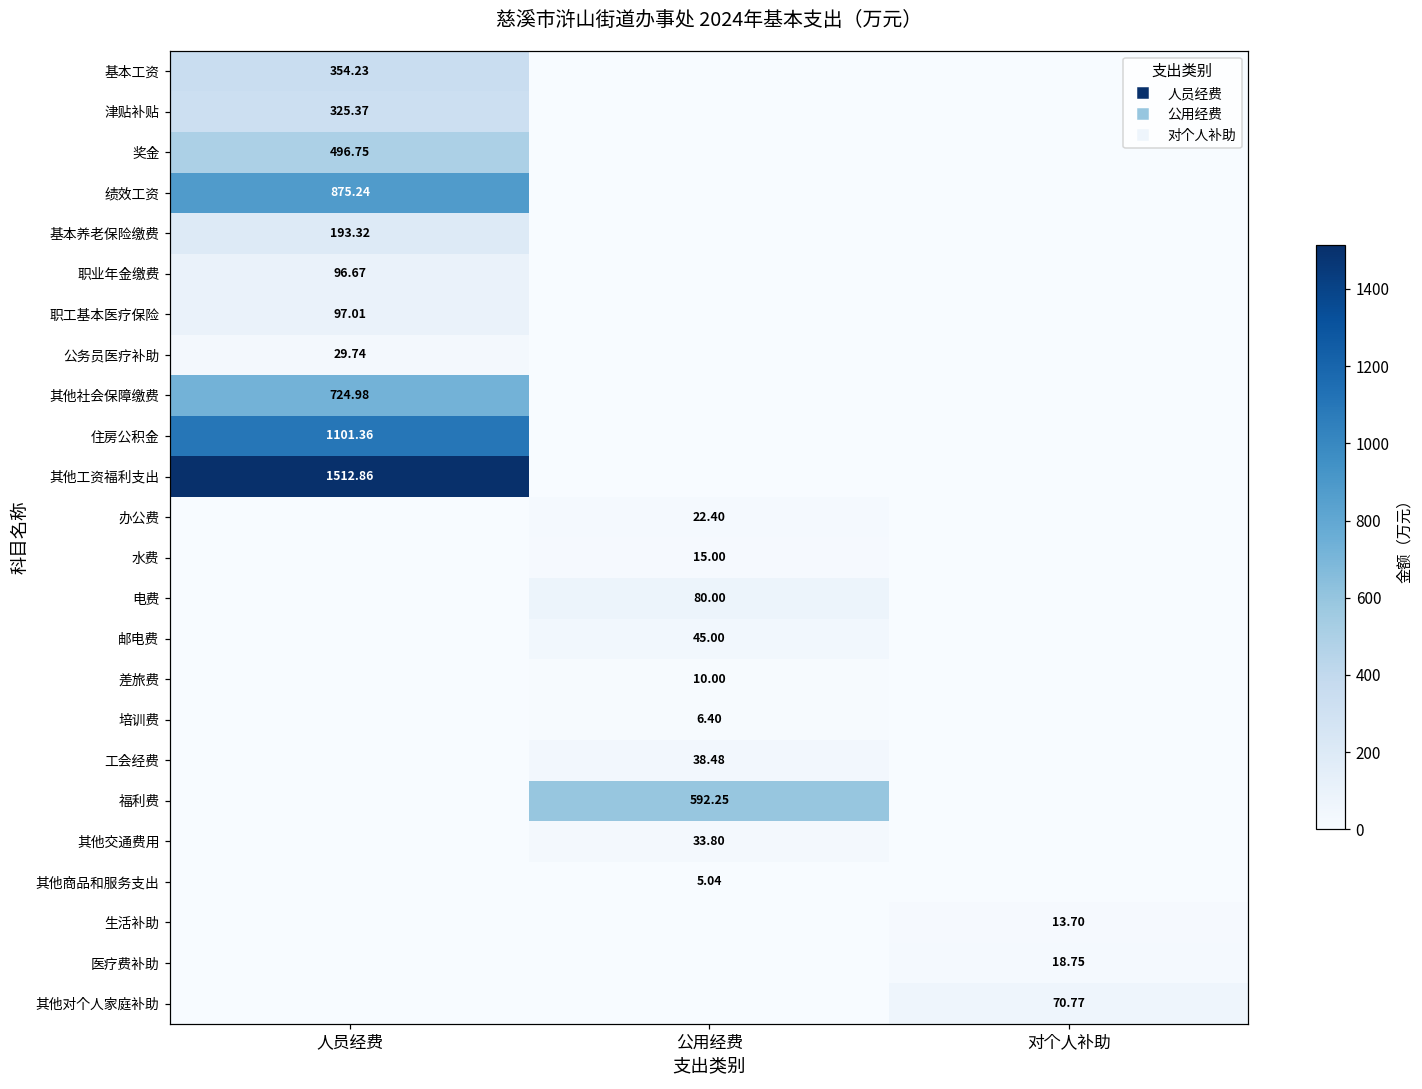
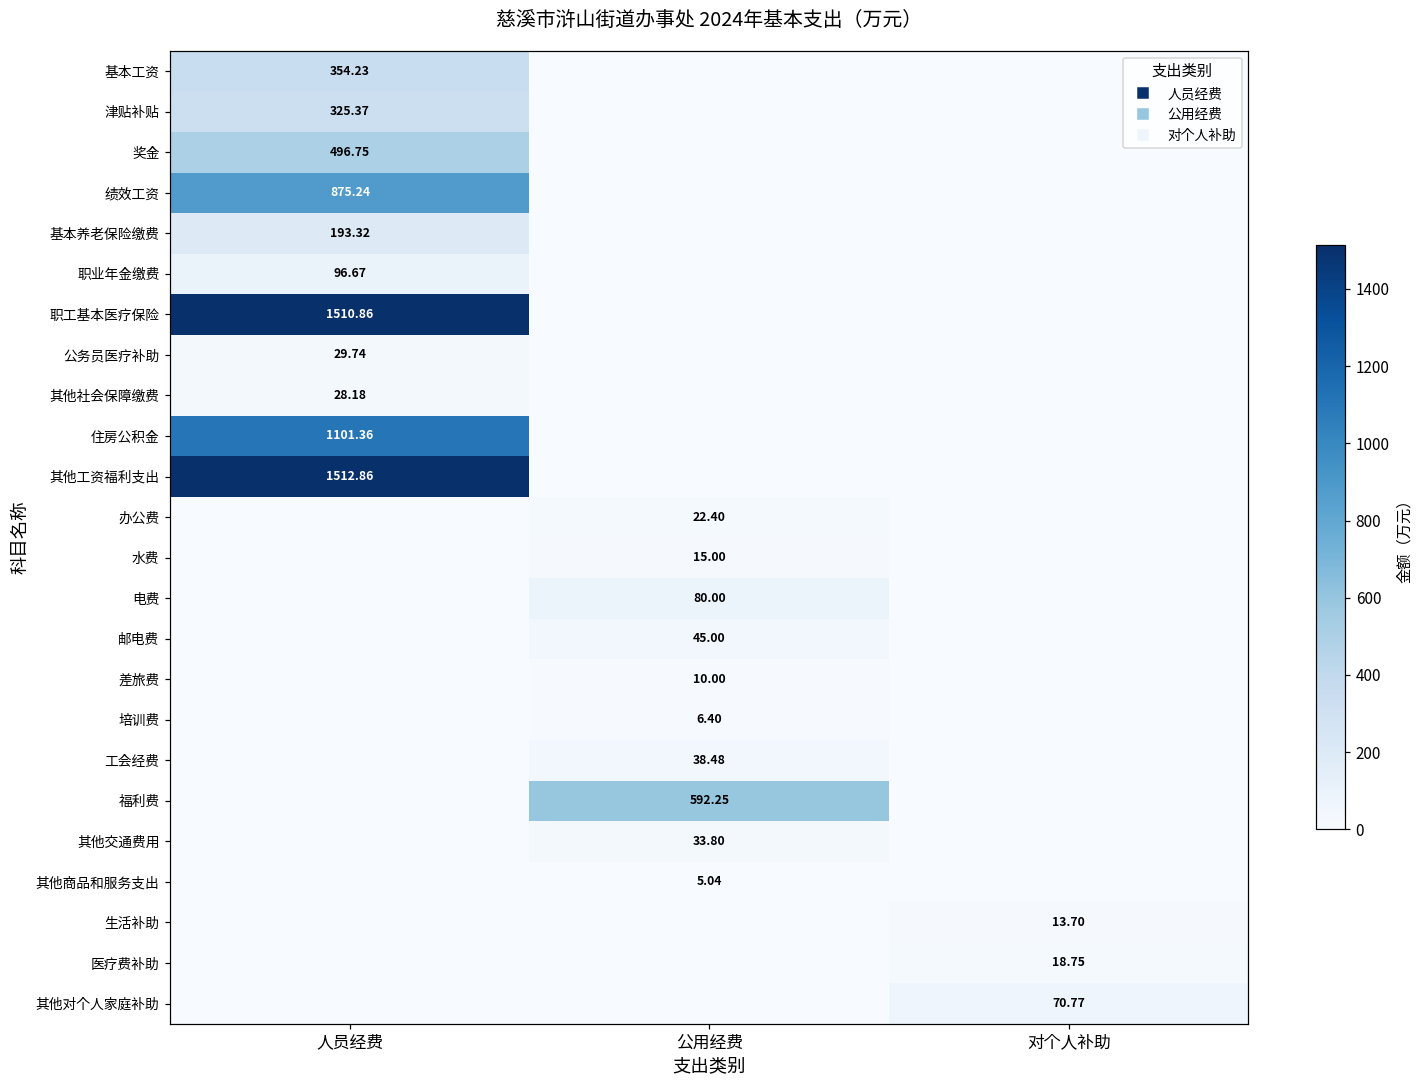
职工基本医疗保险, 人员经费: 97.01 -> 1510.86
其他社会保障缴费, 人员经费: 724.98 -> 28.18
